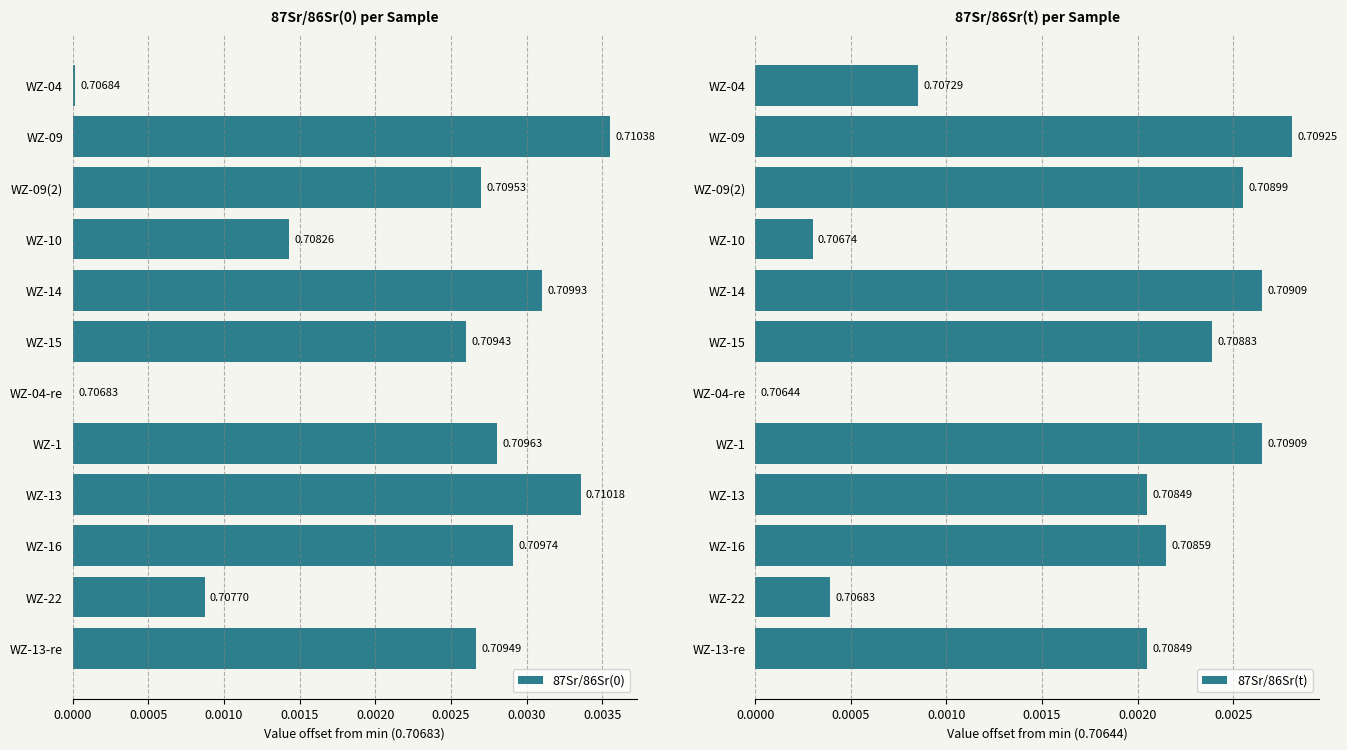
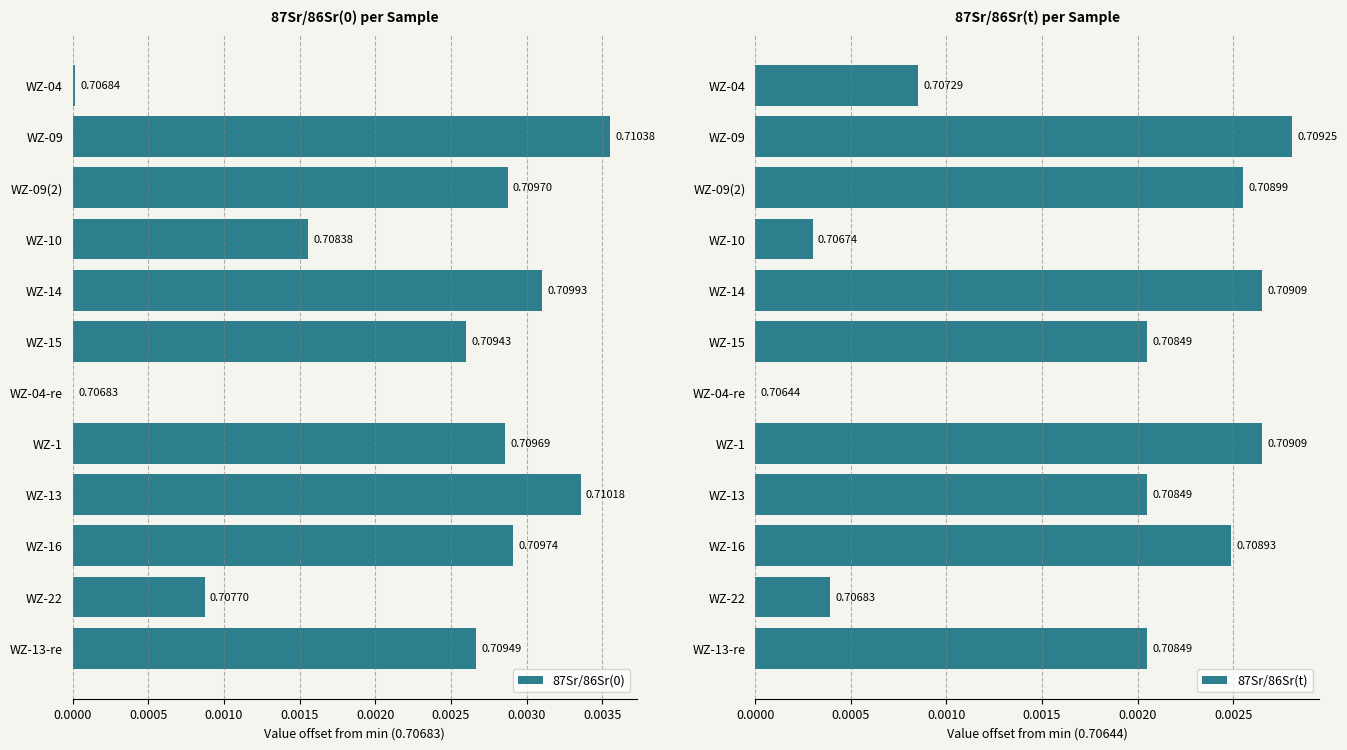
87Sr/86Sr(0) per Sample, WZ-09(2): 0.70953 -> 0.70970
87Sr/86Sr(0) per Sample, WZ-10: 0.70826 -> 0.70838
87Sr/86Sr(0) per Sample, WZ-1: 0.70963 -> 0.70969
87Sr/86Sr(t) per Sample, WZ-15: 0.70883 -> 0.70849
87Sr/86Sr(t) per Sample, WZ-16: 0.70859 -> 0.70893
